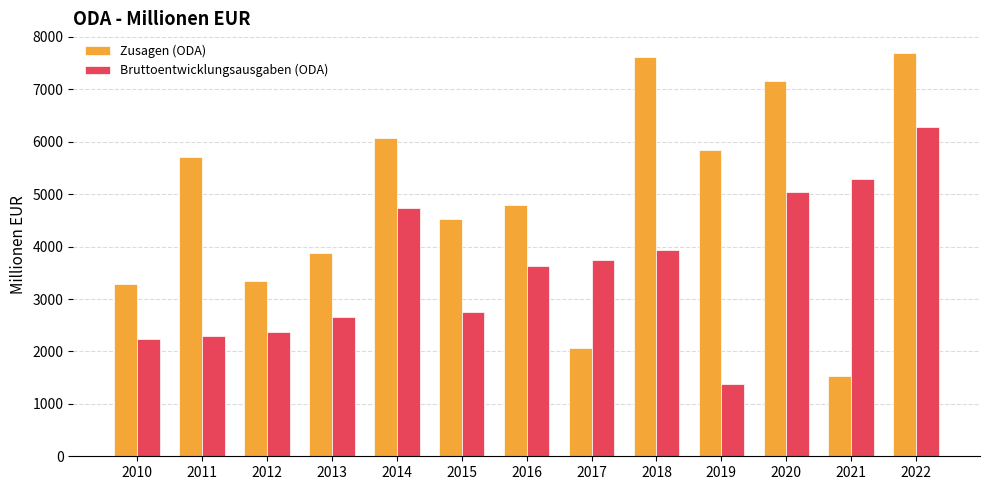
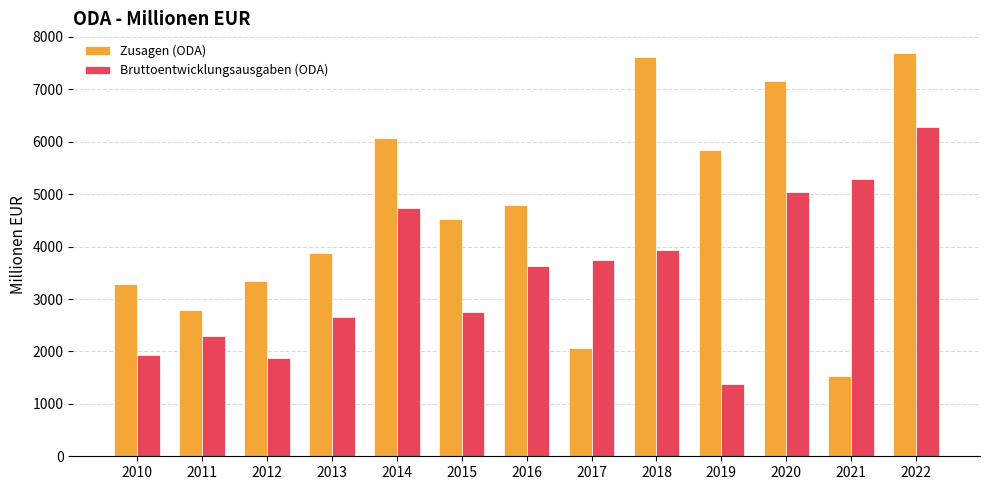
Bruttoentwicklungsausgaben (ODA), 2010: 2200 -> 1900
Zusagen (ODA), 2011: 5700 -> 2800
Bruttoentwicklungsausgaben (ODA), 2012: 2400 -> 1900
